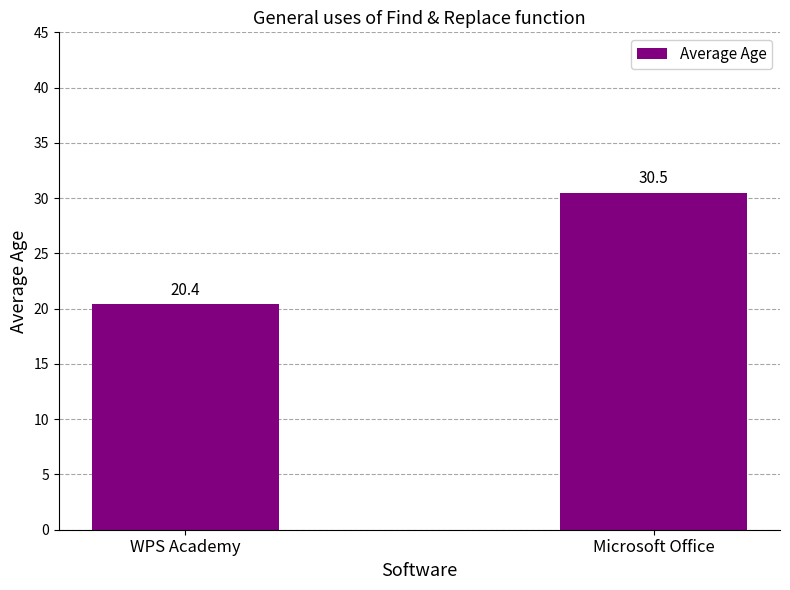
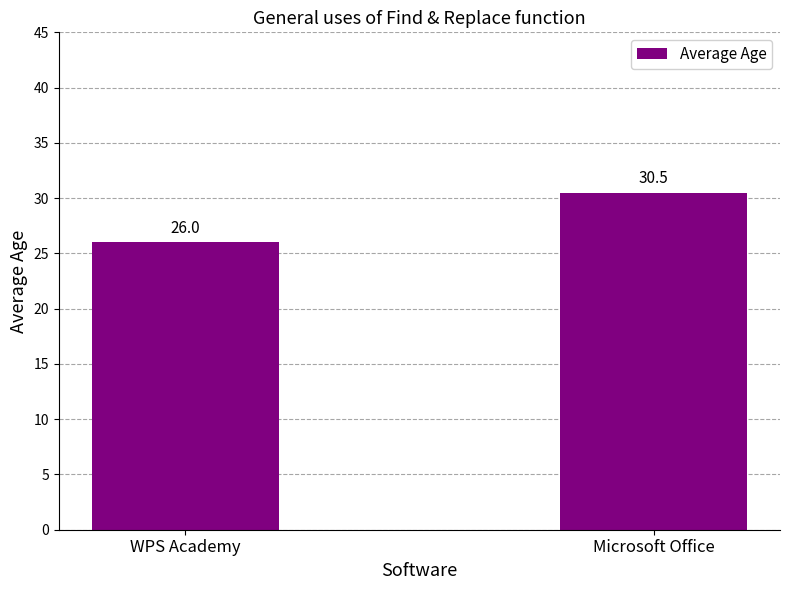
WPS Academy: 20.4 -> 26.0
